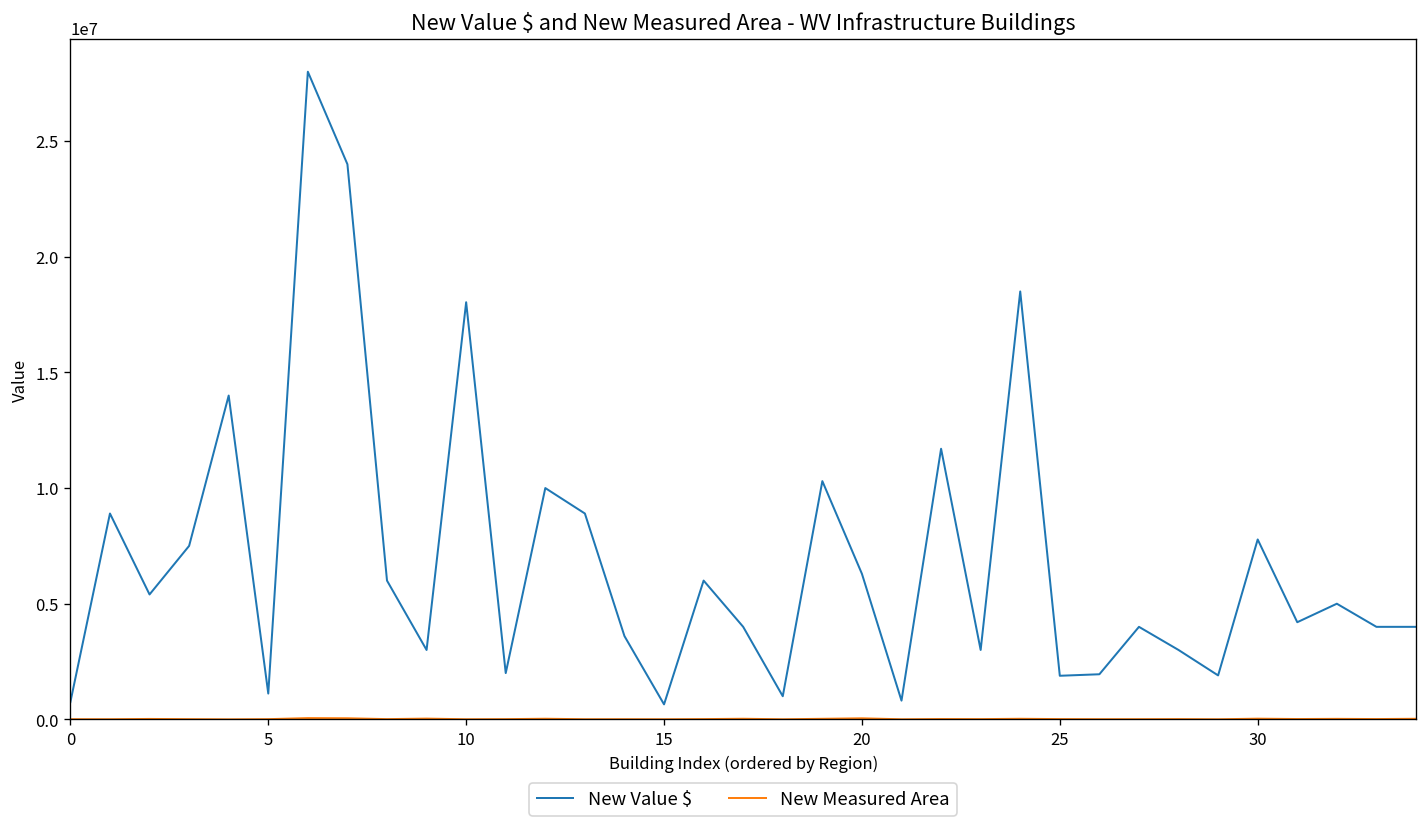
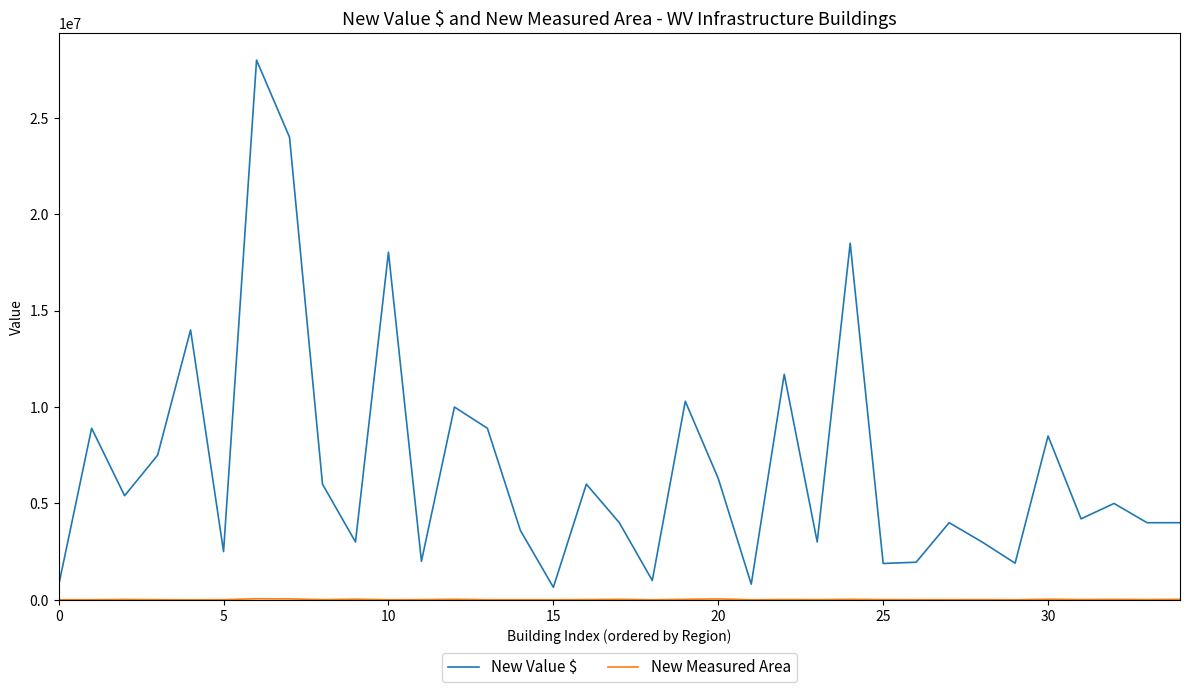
New Value $, 5: 1100000 -> 2500000
New Value $, 30: 7800000 -> 8500000
